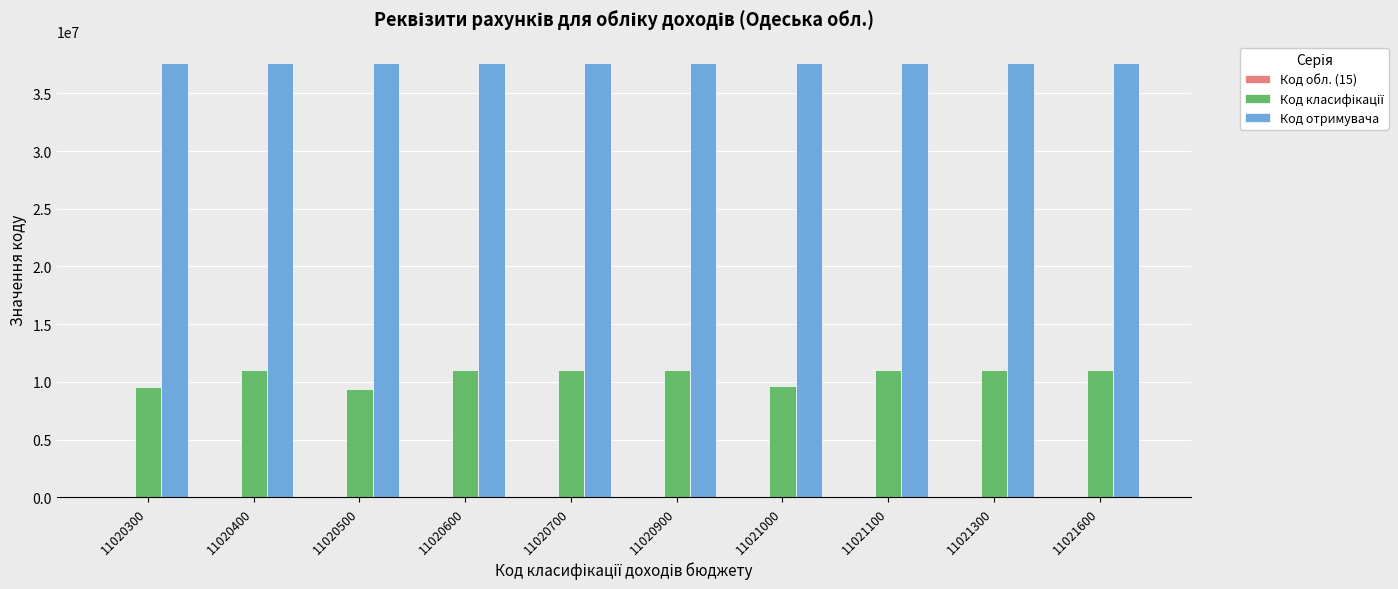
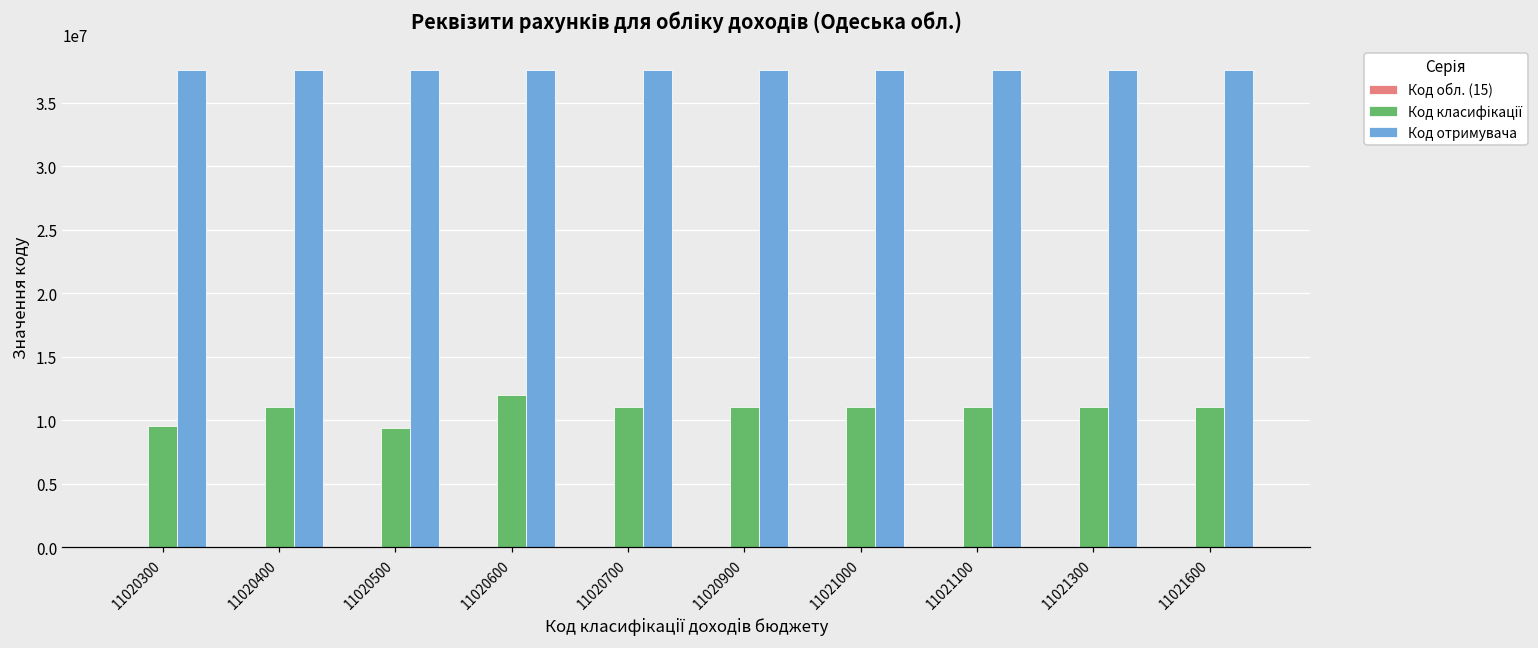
Код класифікації, 11020600: 11000000 -> 12000000
Код класифікації, 11021000: 9600000 -> 11000000
